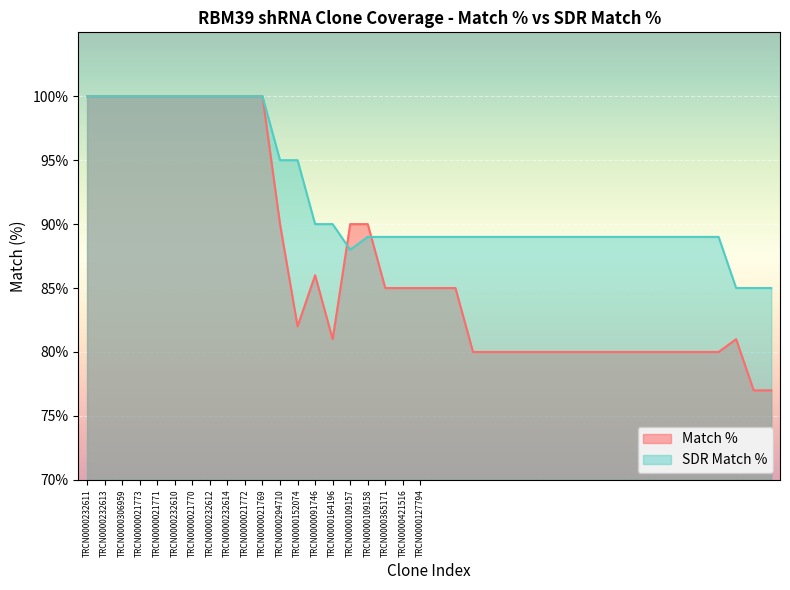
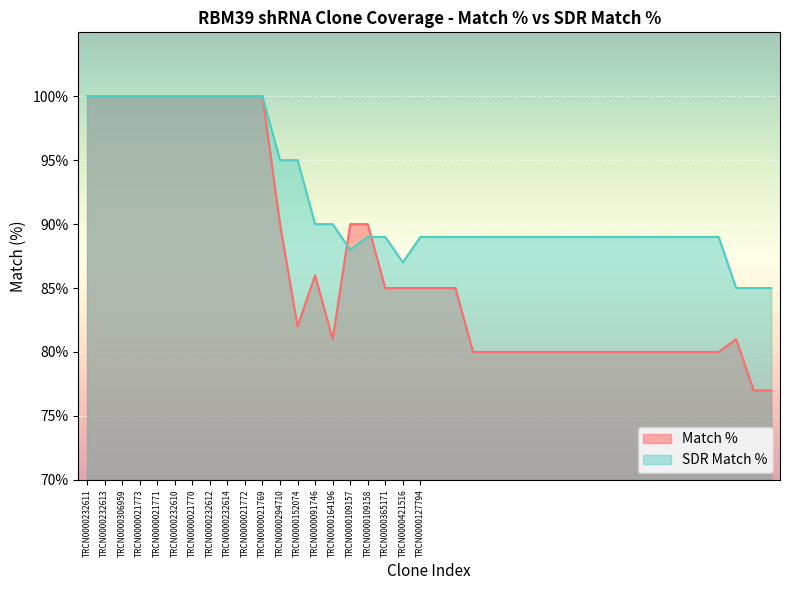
SDR Match %, TRCN0000421516: 89% -> 87%
